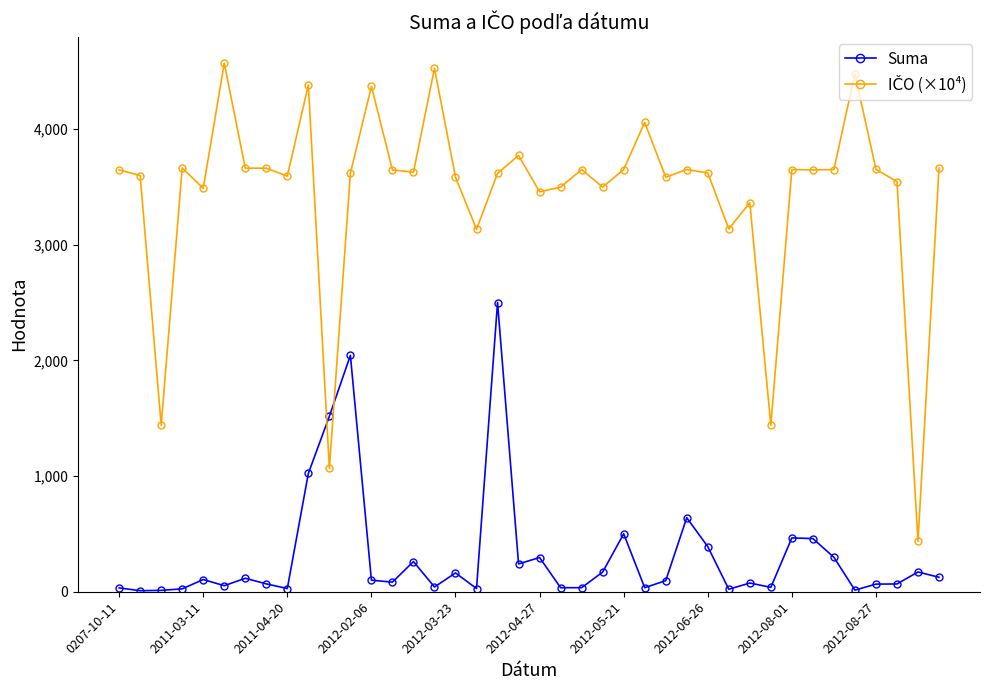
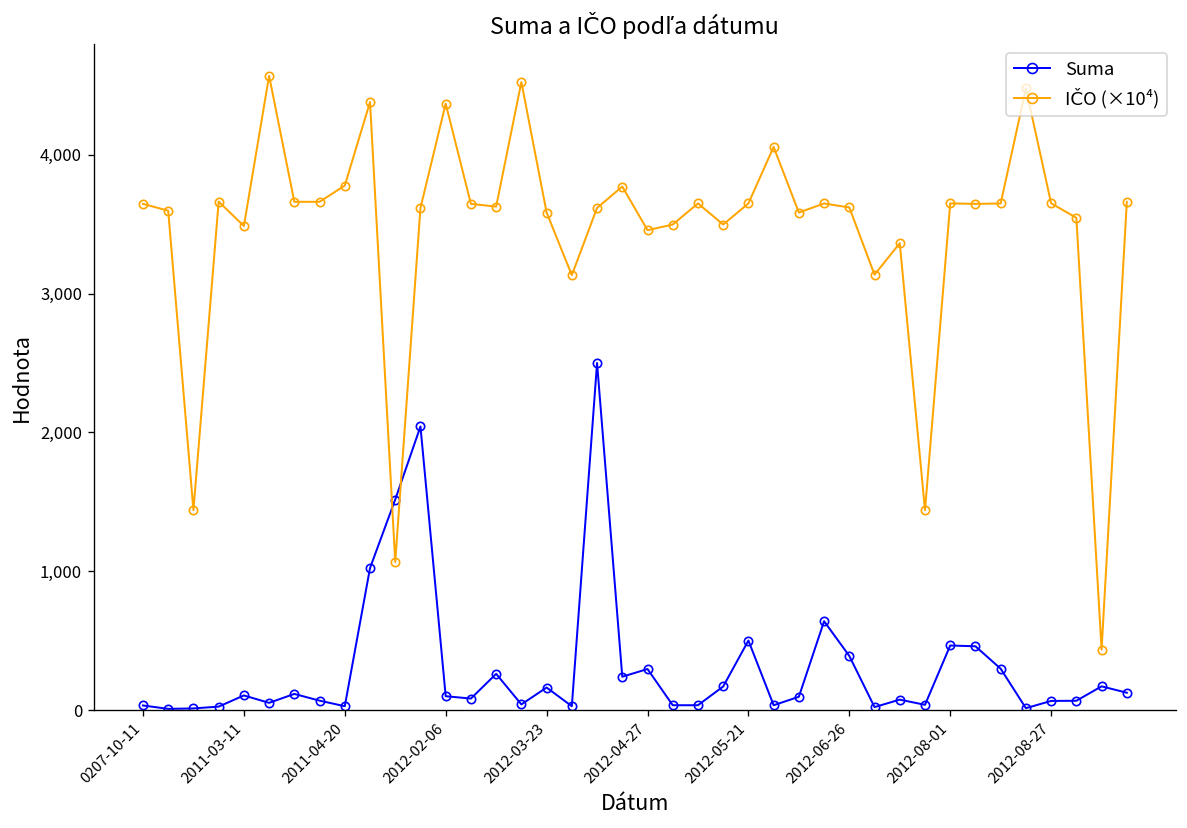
IČO (×10⁴), 2011-04-20: 3,590 -> 3,780
